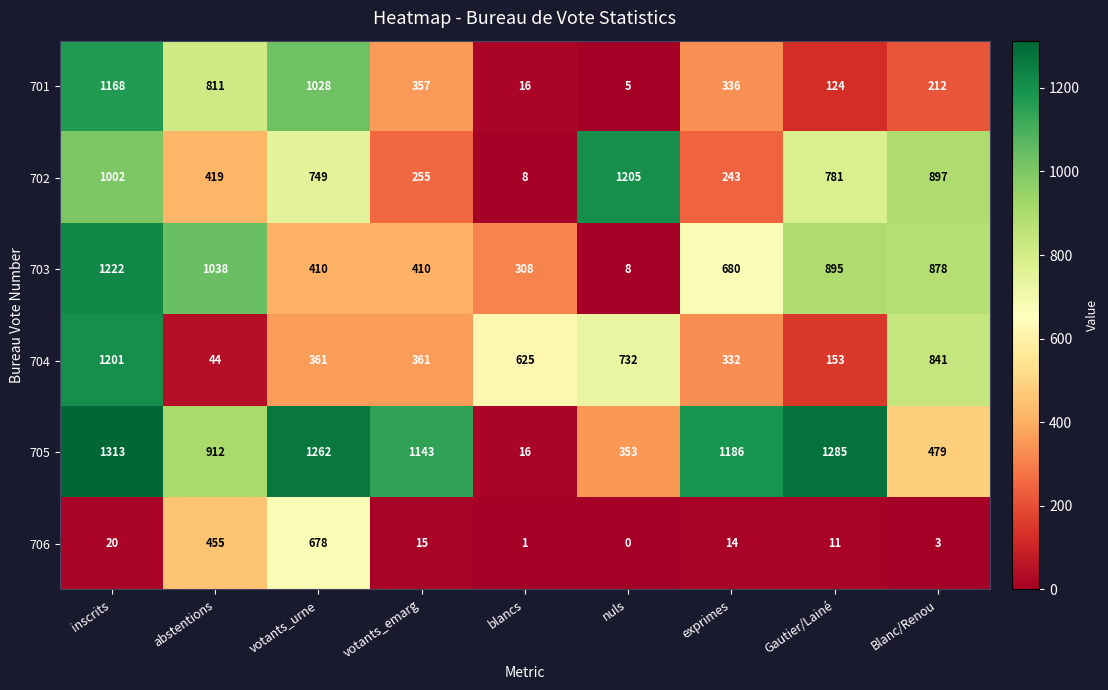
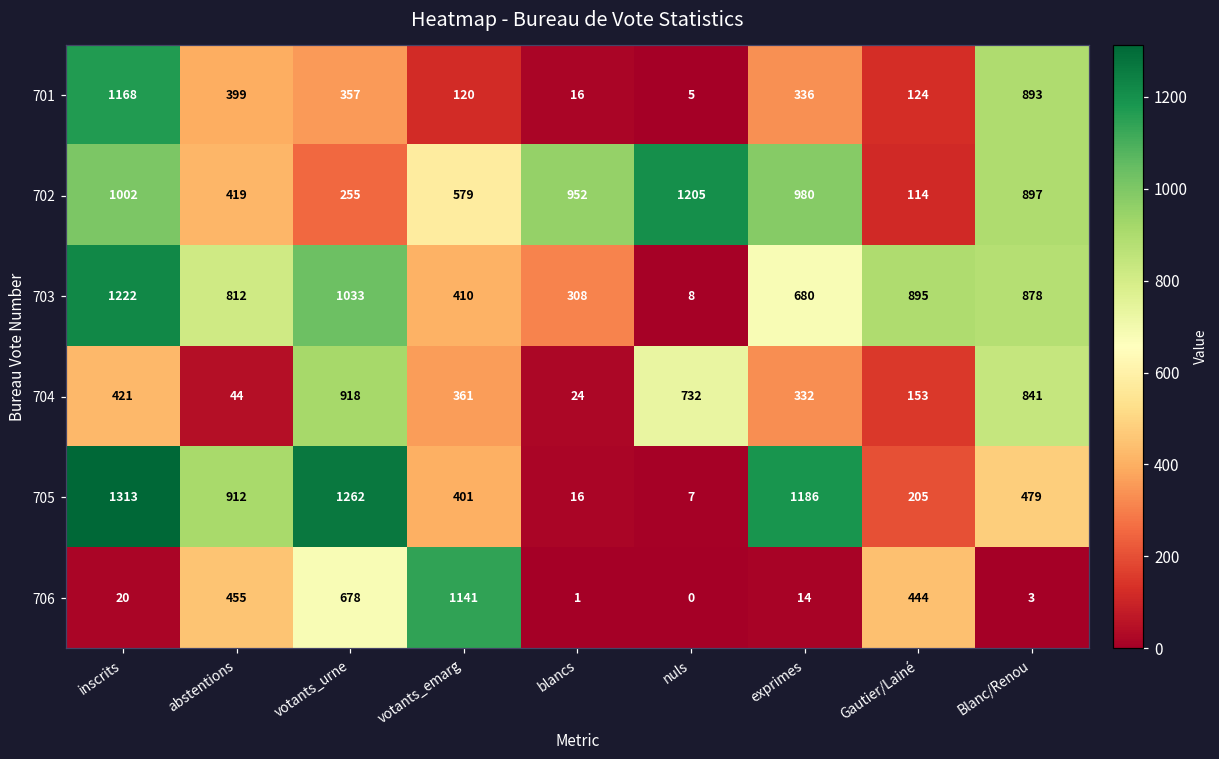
701, abstentions: 811 -> 399
701, votants_urne: 1028 -> 357
701, votants_emarg: 357 -> 120
701, Blanc/Renou: 212 -> 893
702, votants_urne: 749 -> 255
702, votants_emarg: 255 -> 579
702, blancs: 8 -> 952
702, exprimes: 243 -> 980
702, Gautier/Lainé: 781 -> 114
703, abstentions: 1038 -> 812
703, votants_urne: 410 -> 1033
704, inscrits: 1201 -> 421
704, votants_urne: 361 -> 918
704, blancs: 625 -> 24
705, votants_emarg: 1143 -> 401
705, nuls: 353 -> 7
705, Gautier/Lainé: 1285 -> 205
706, votants_emarg: 15 -> 1141
706, Gautier/Lainé: 11 -> 444
